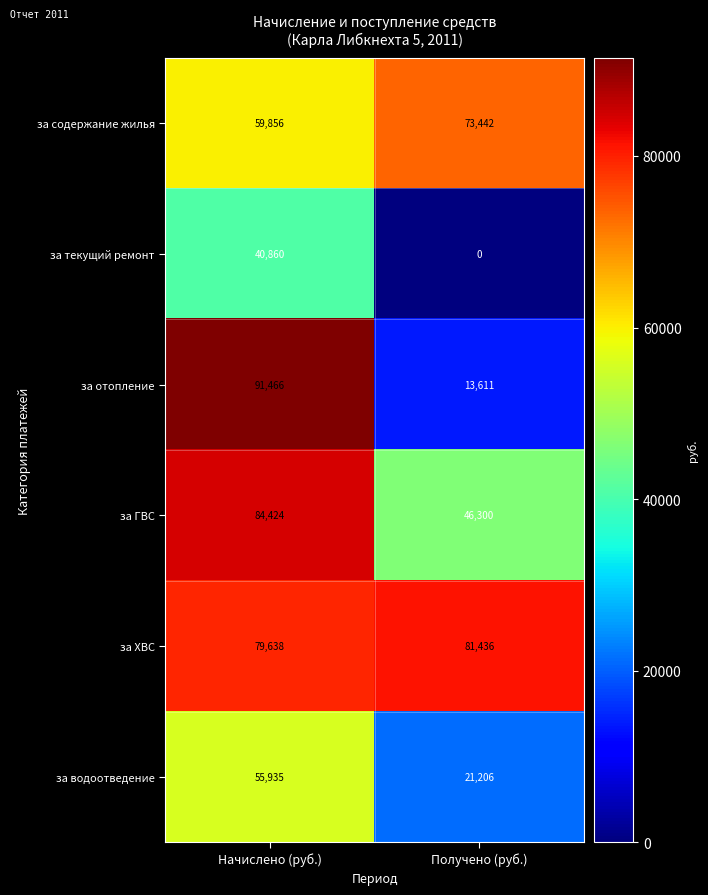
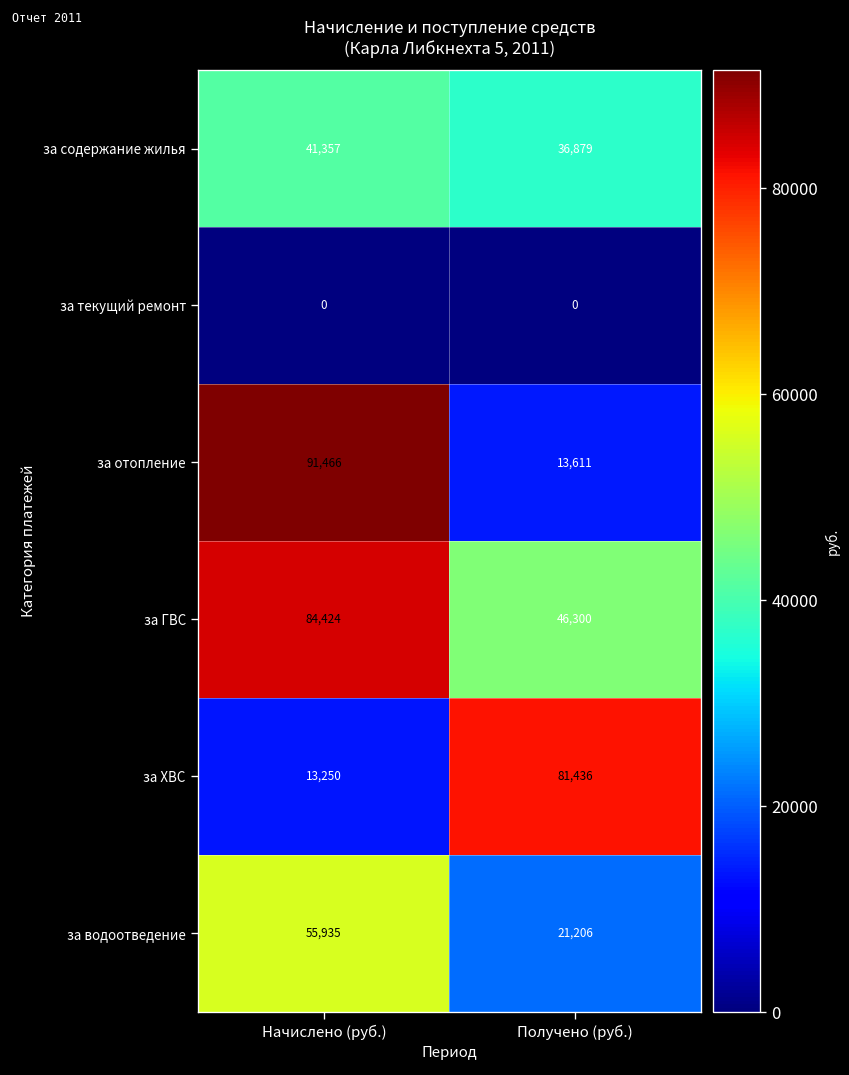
за содержание жилья, Начислено (руб.): 59,856 -> 41,357
за содержание жилья, Получено (руб.): 73,442 -> 36,879
за текущий ремонт, Начислено (руб.): 40,860 -> 0
за ХВС, Начислено (руб.): 79,638 -> 13,250
